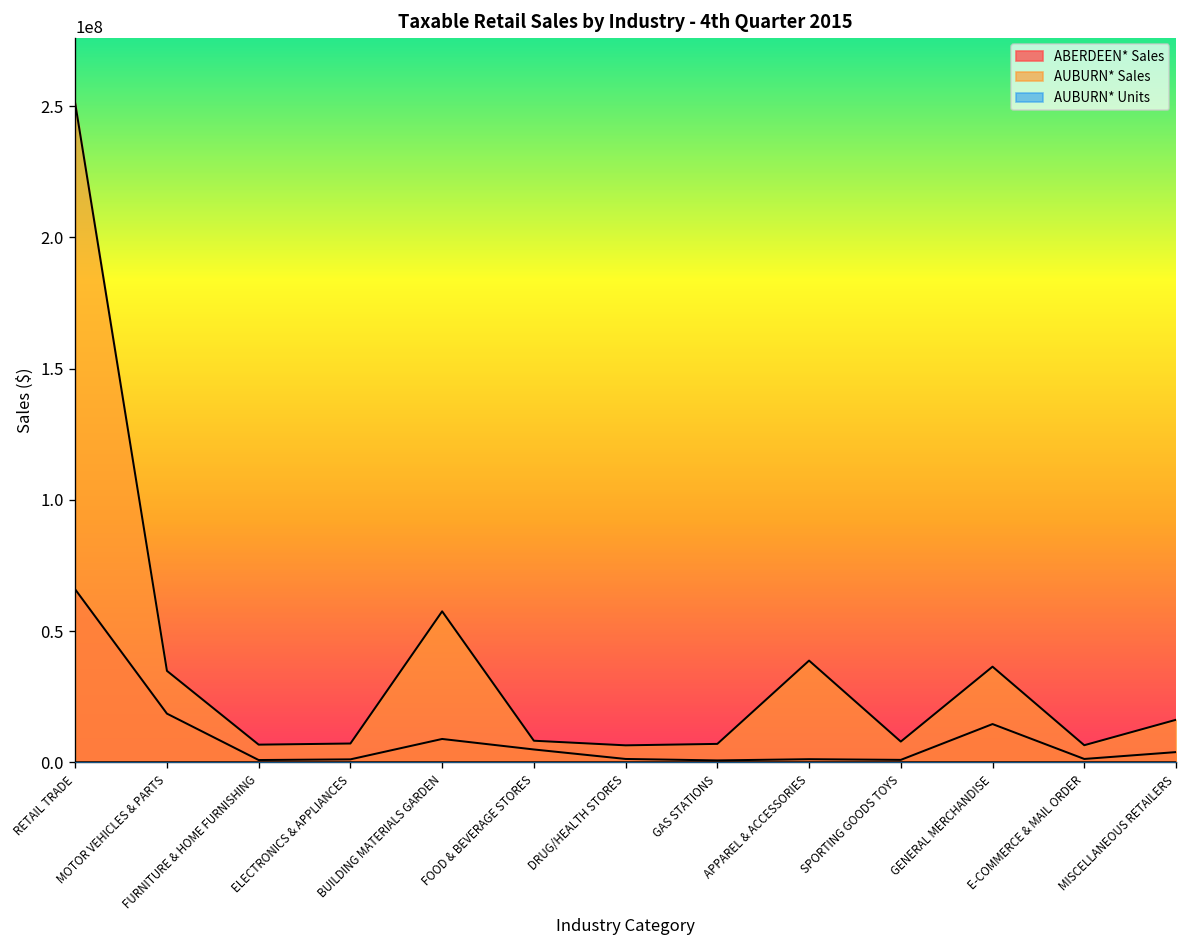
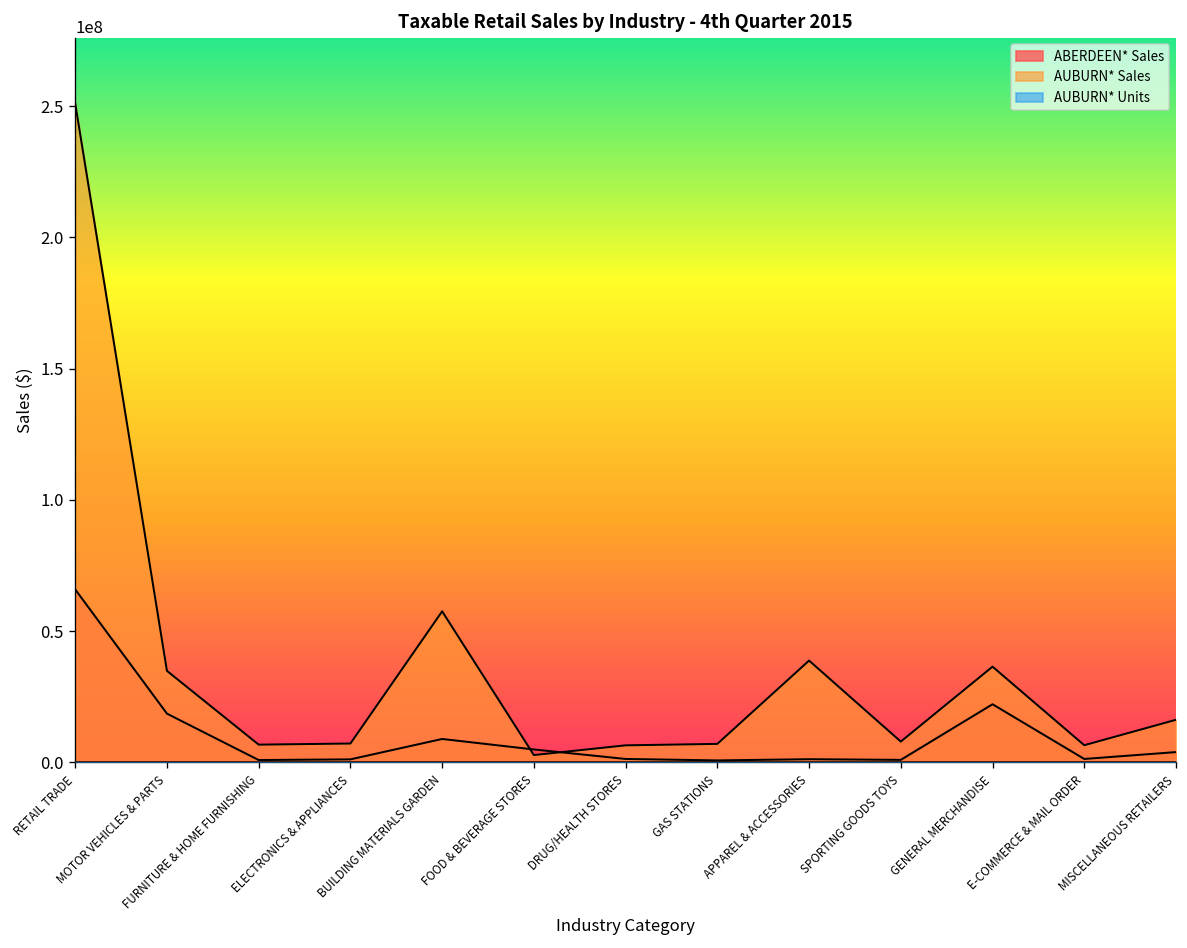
AUBURN* Sales, FOOD & BEVERAGE STORES: 8000000 -> 3000000
ABERDEEN* Sales, GENERAL MERCHANDISE: 15000000 -> 22000000
